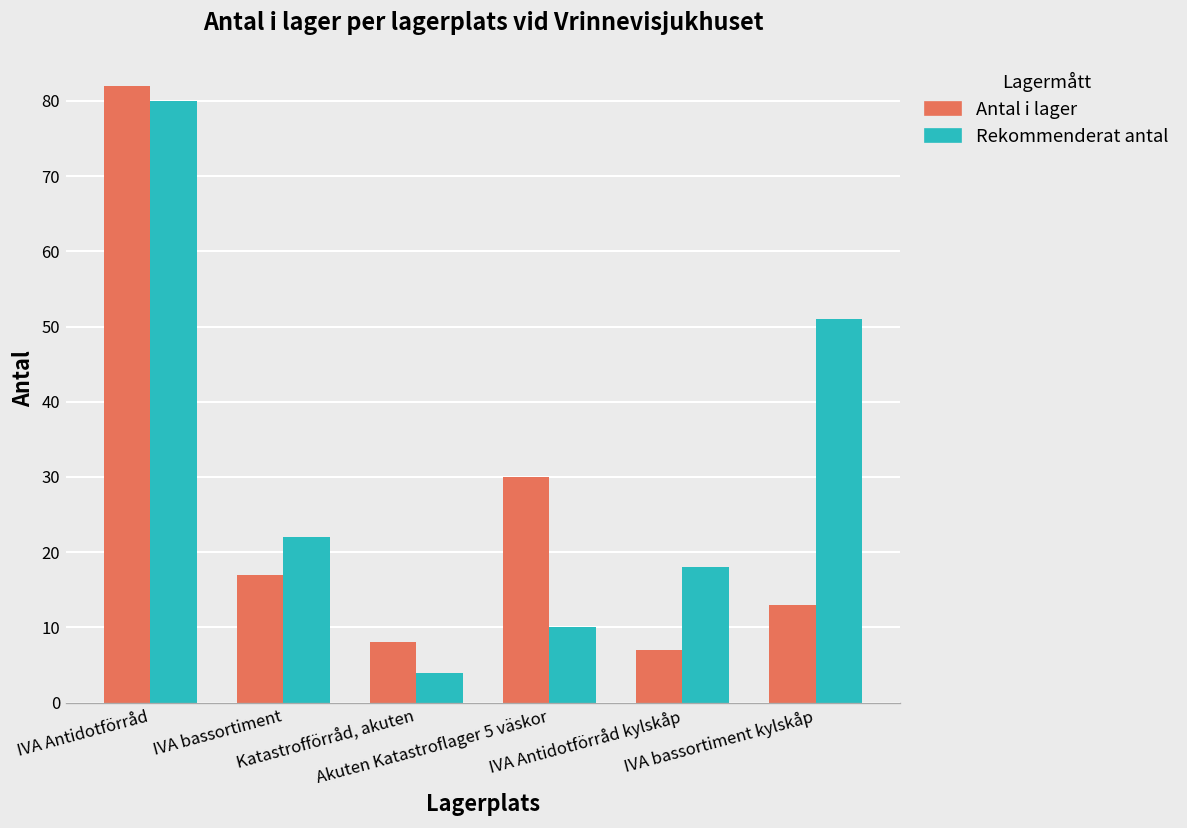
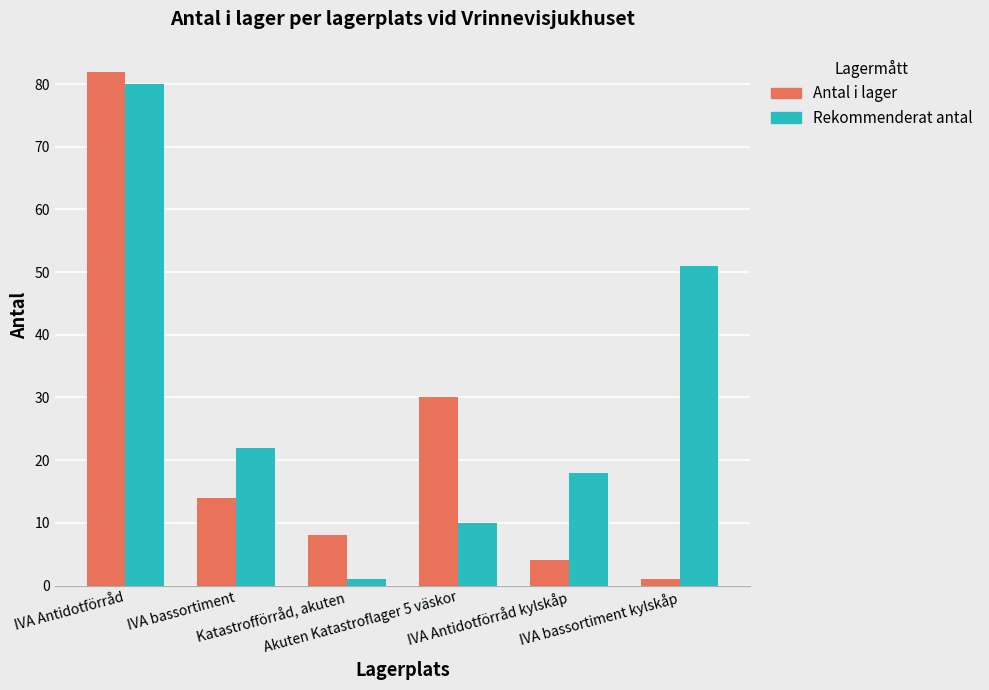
Antal i lager, IVA bassortiment: 17 -> 14
Rekommenderat antal, Katastrofförråd, akuten: 4 -> 1
Antal i lager, IVA Antidotförråd kylskåp: 7 -> 4
Antal i lager, IVA bassortiment kylskåp: 13 -> 1
